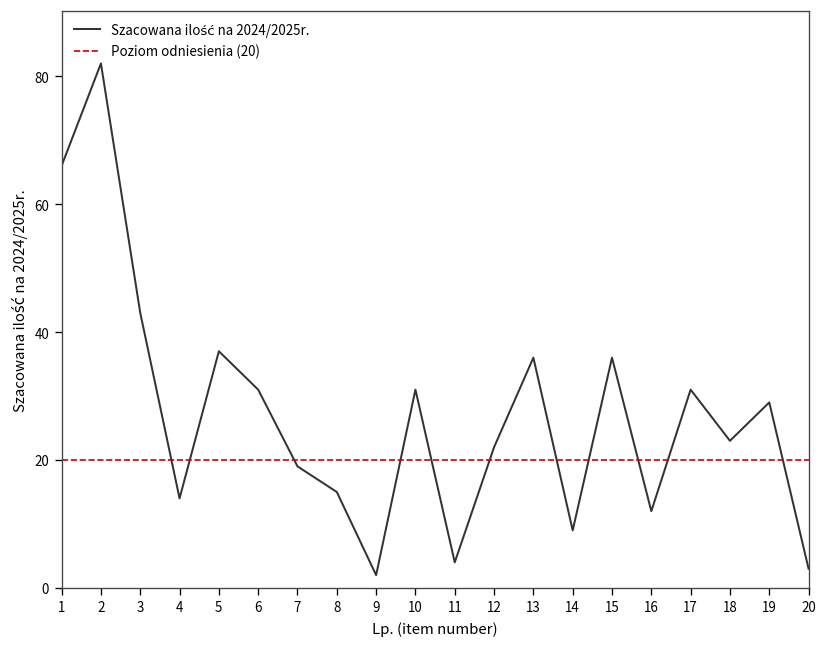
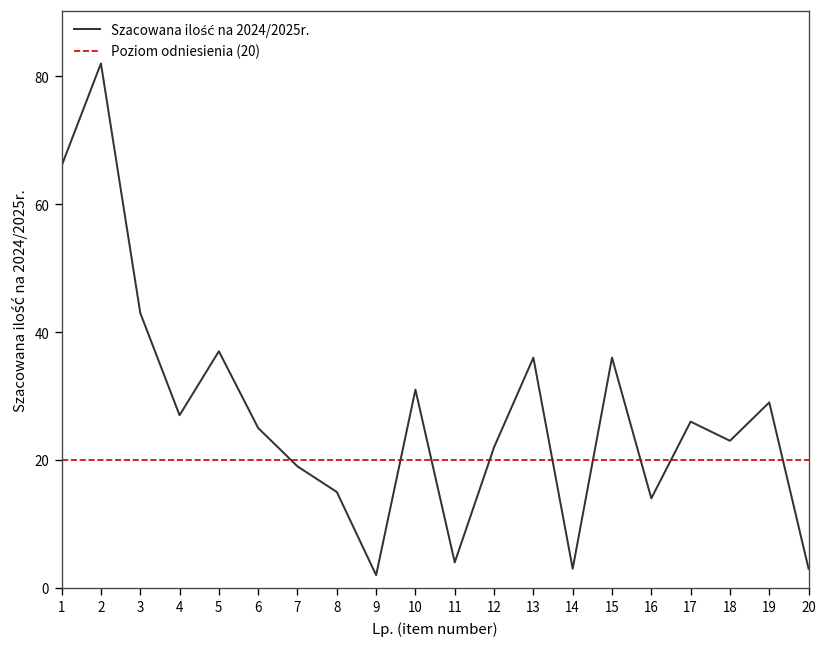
4: 14 -> 27
6: 31 -> 25
14: 9 -> 3
16: 12 -> 14
17: 31 -> 26
